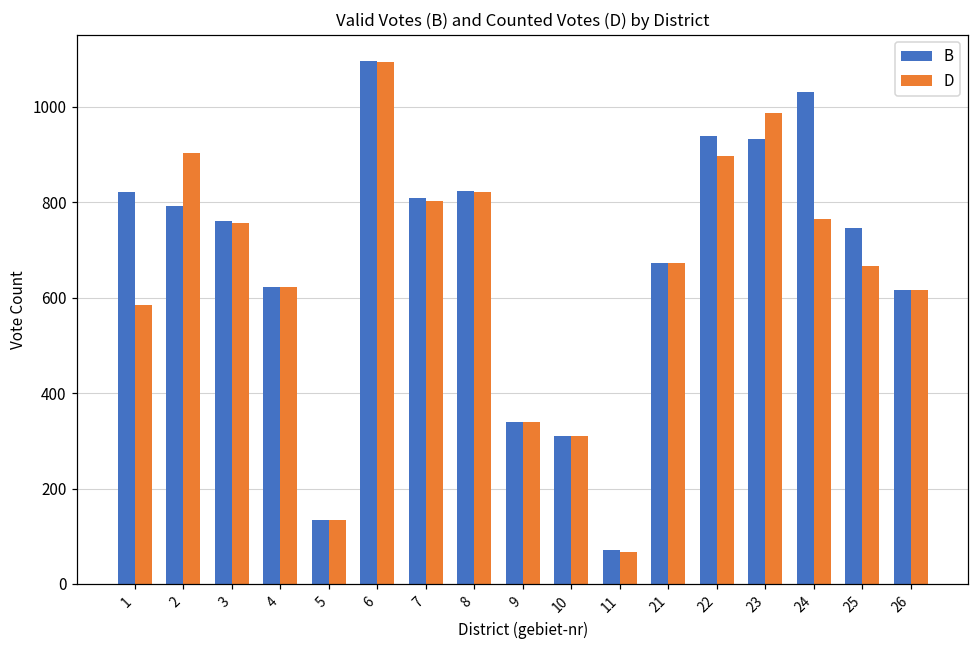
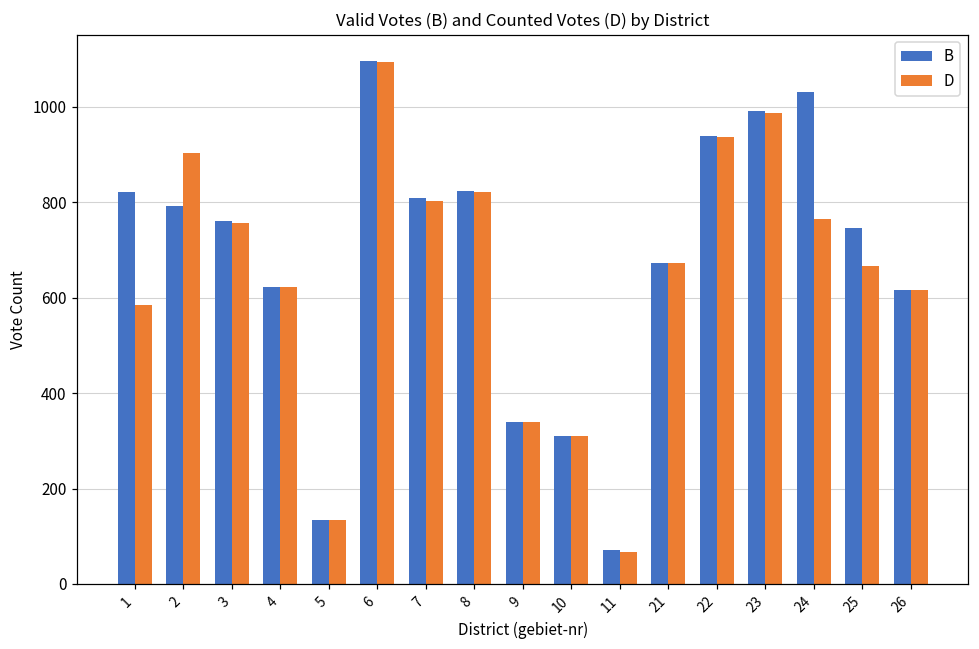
D, 22: 900 -> 940
B, 23: 930 -> 990
